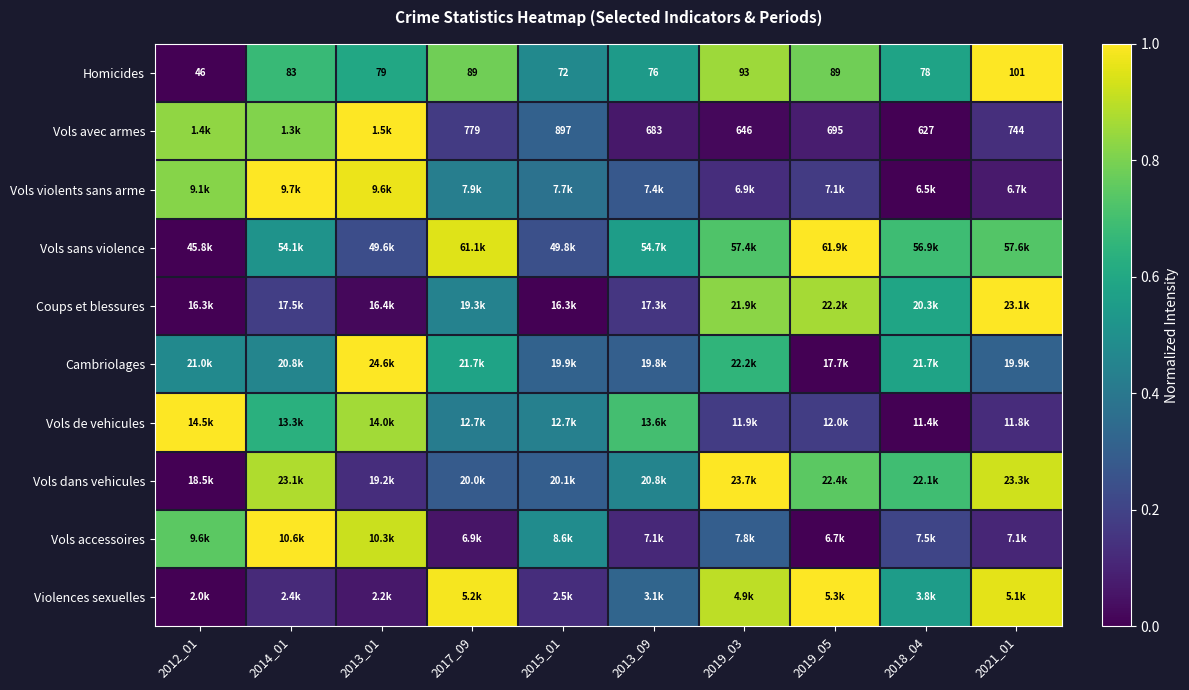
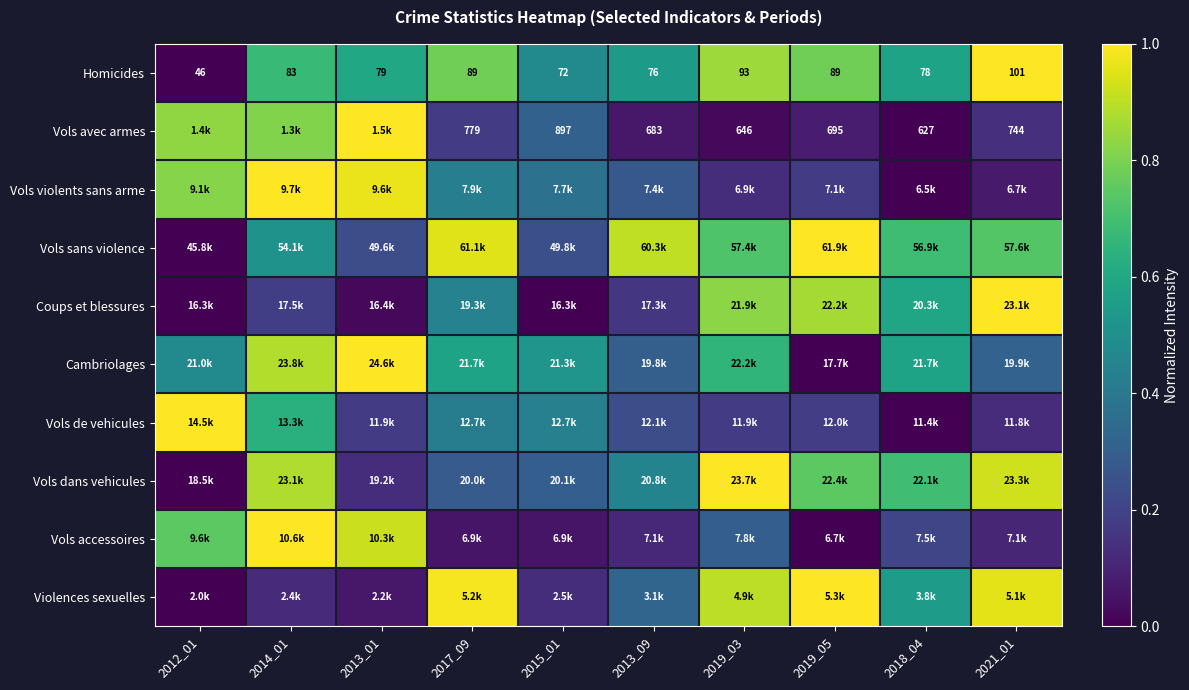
Vols sans violence, 2013_09: 54.7k -> 60.3k
Cambriolages, 2014_01: 20.8k -> 23.8k
Cambriolages, 2015_01: 19.9k -> 21.3k
Vols de vehicules, 2013_01: 14.0k -> 11.9k
Vols de vehicules, 2013_09: 13.6k -> 12.1k
Vols accessoires, 2015_01: 8.6k -> 6.9k
